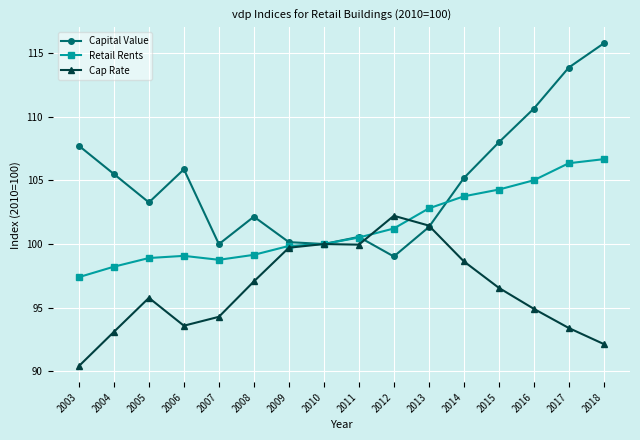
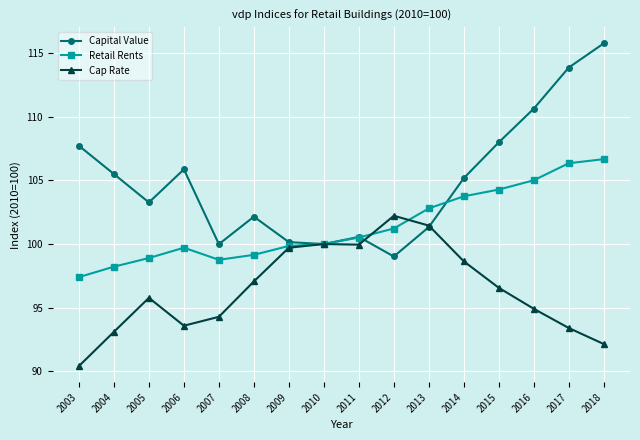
Retail Rents, 2006: 99.1 -> 99.7
